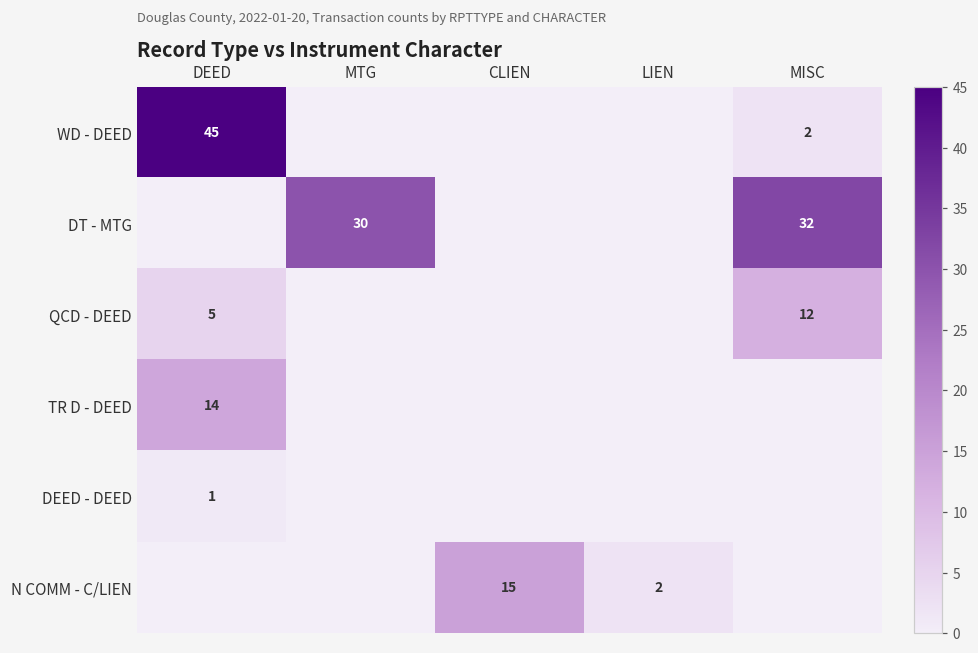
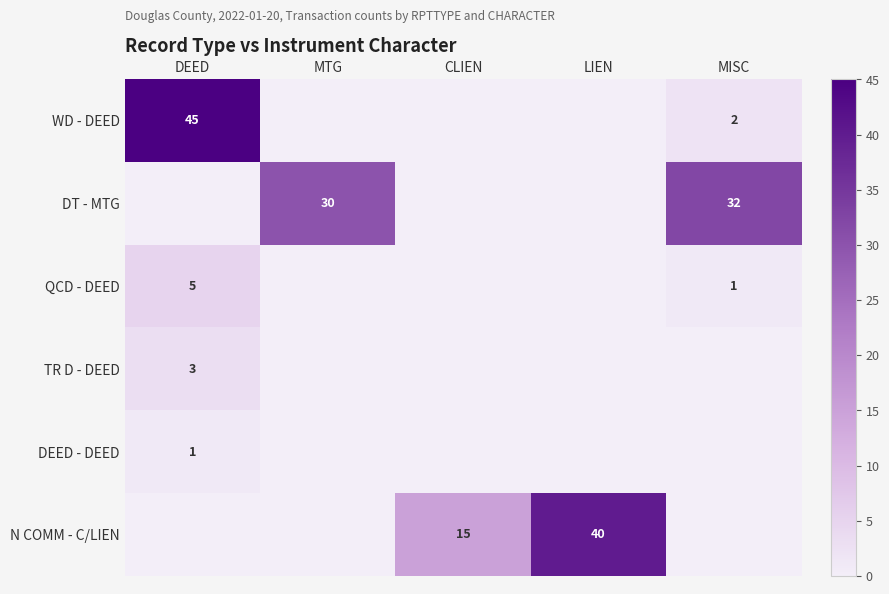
QCD - DEED, MISC: 12 -> 1
TR D - DEED, DEED: 14 -> 3
N COMM - C/LIEN, LIEN: 2 -> 40
